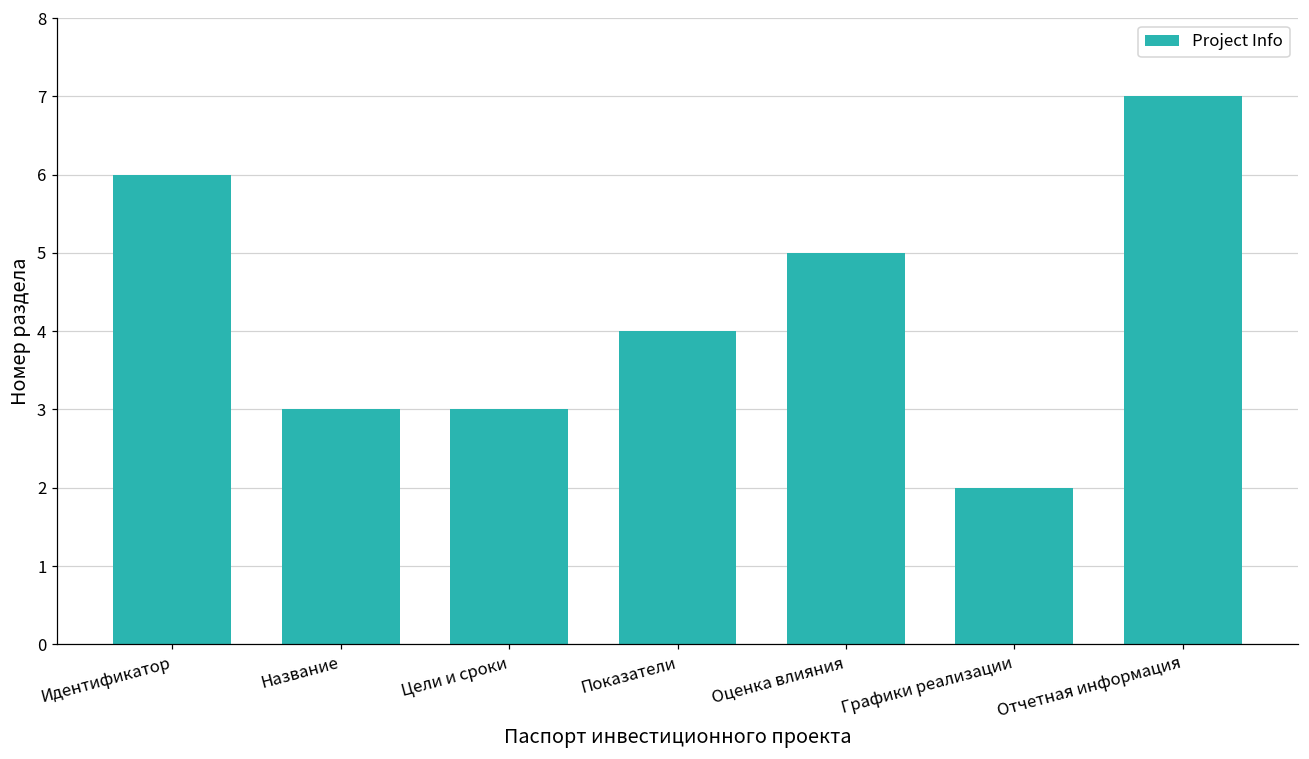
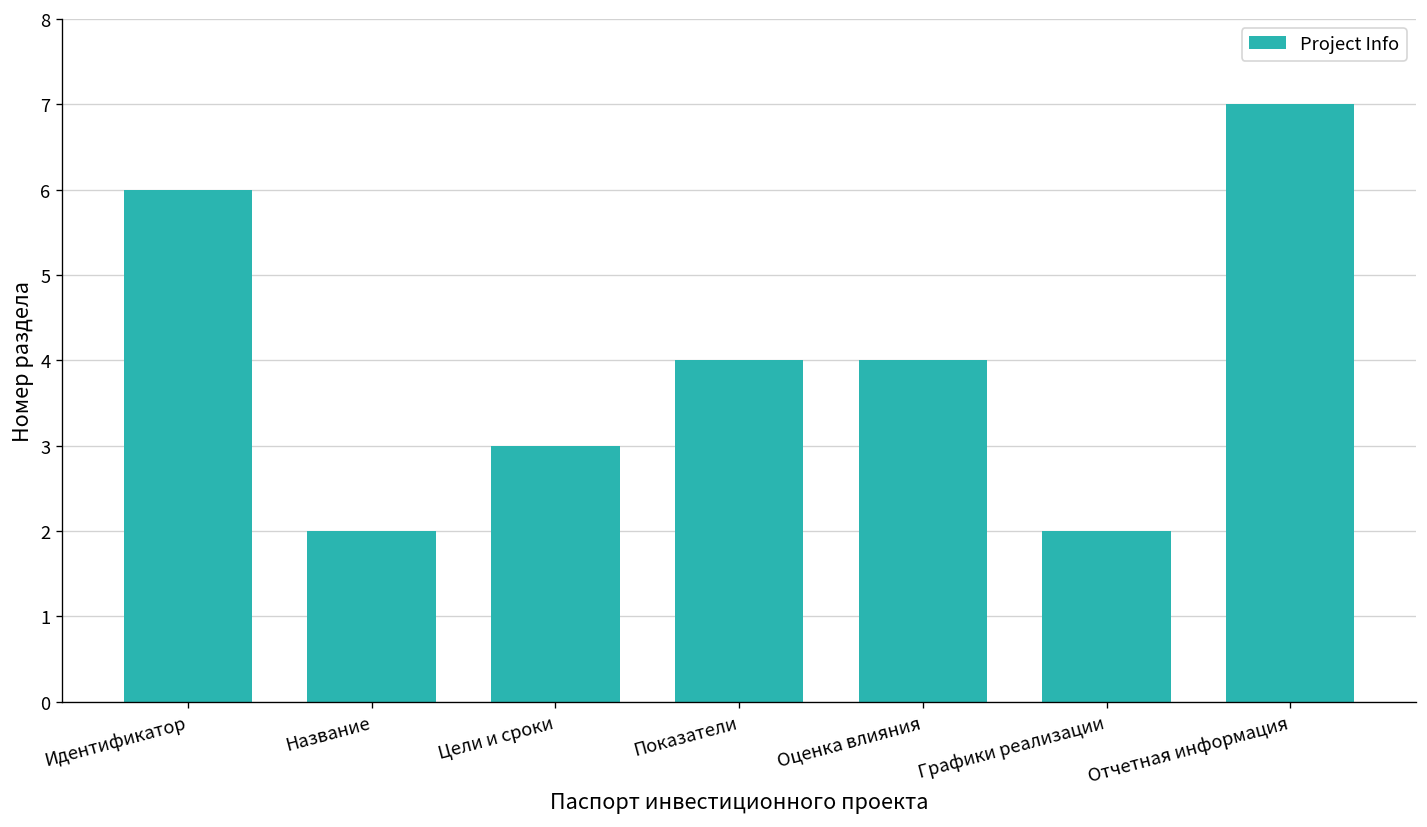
Название: 3 -> 2
Оценка влияния: 5 -> 4
